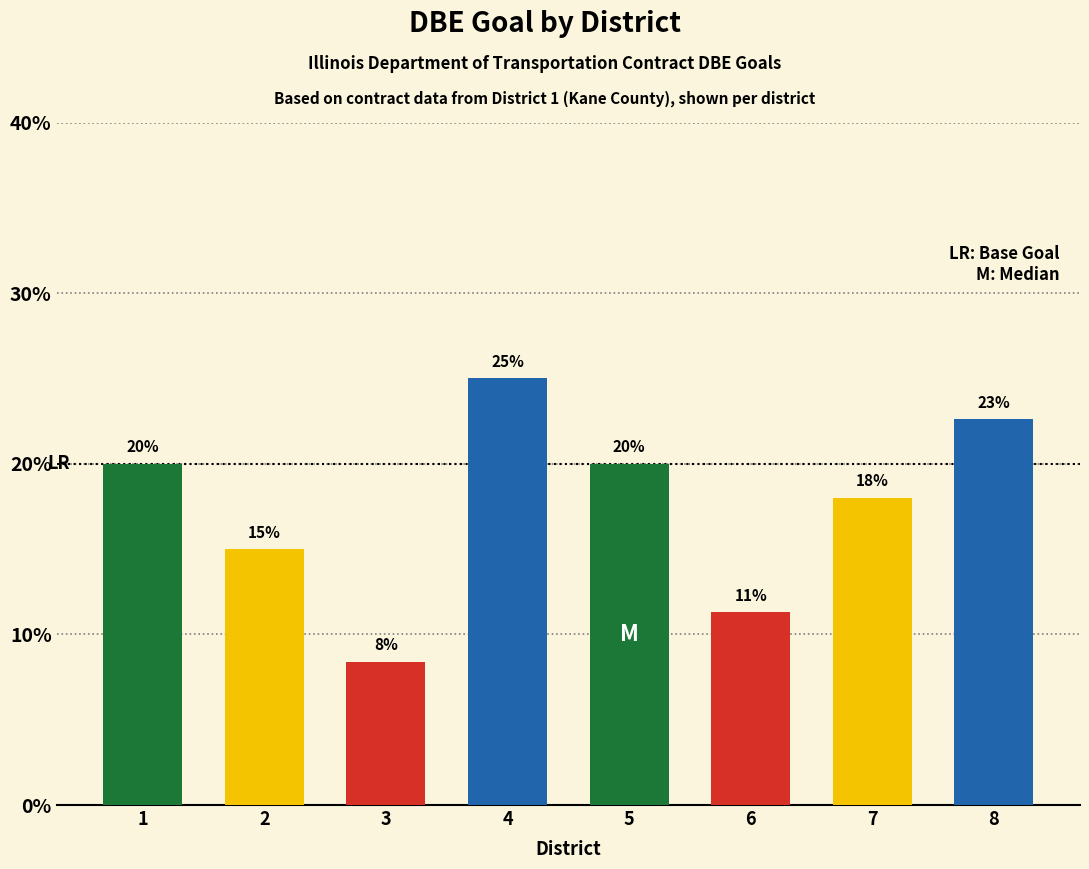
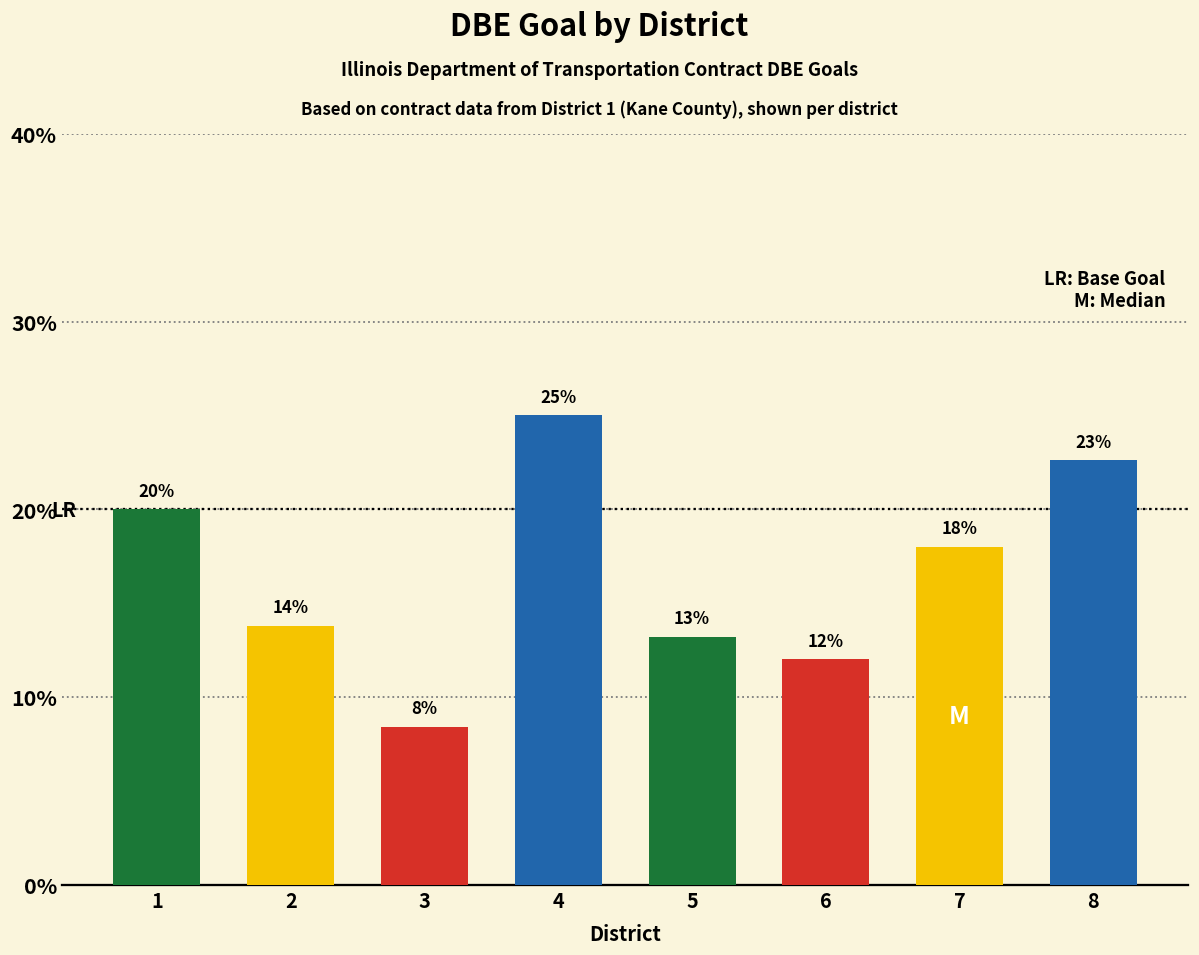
2: 15% -> 14%
5: 20% -> 13%
6: 11% -> 12%
